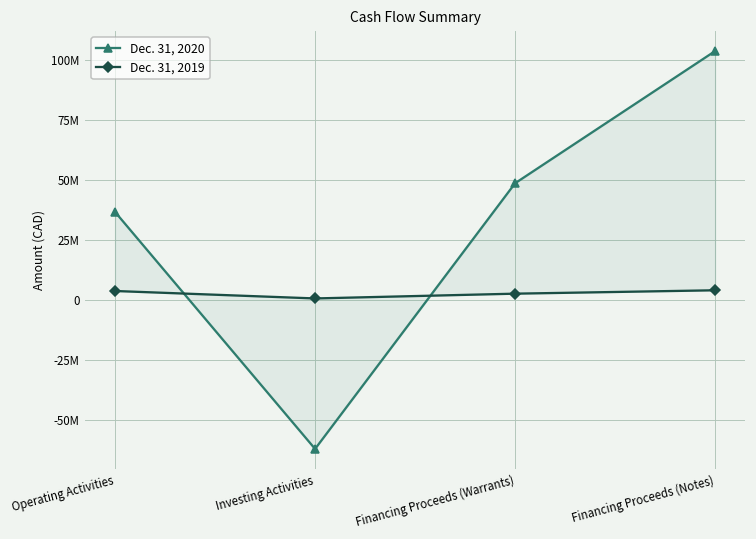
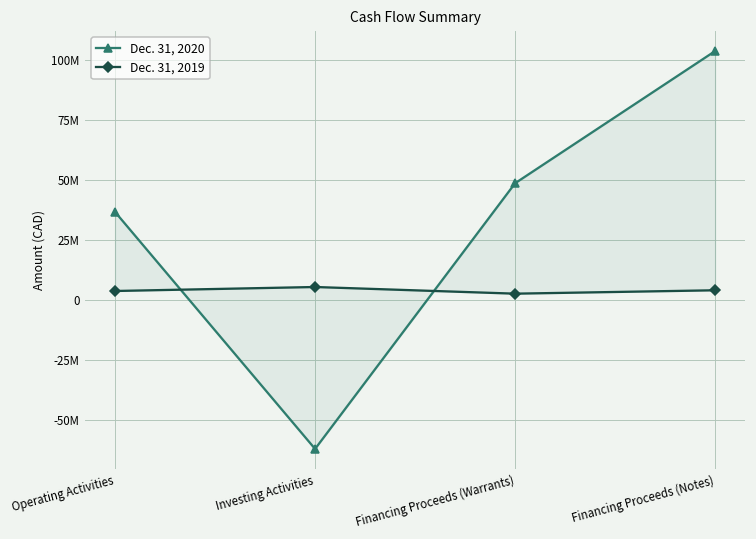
Dec. 31, 2019, Investing Activities: 0 -> 5000000
